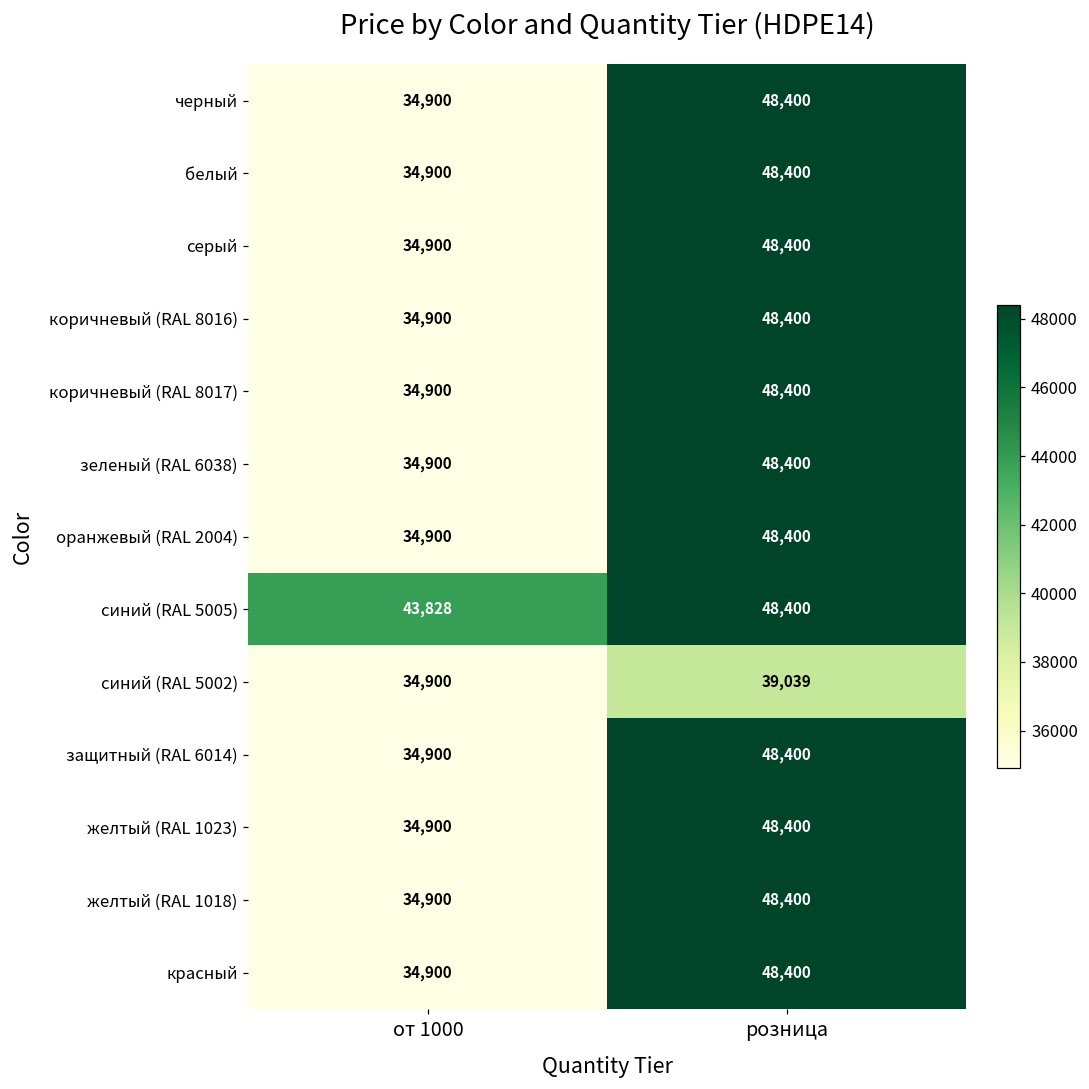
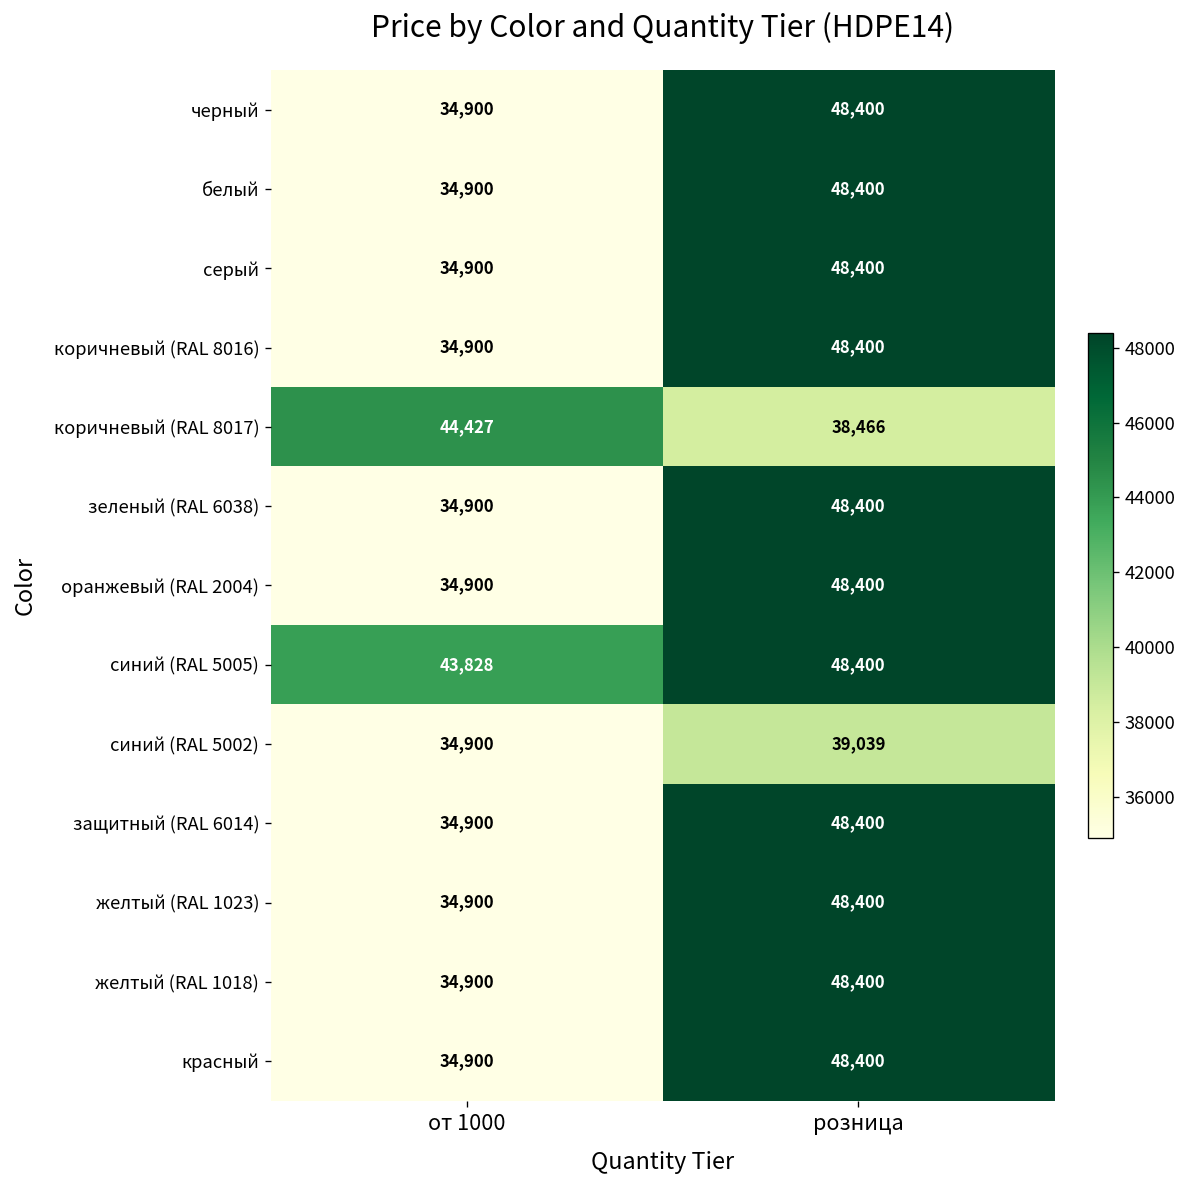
коричневый (RAL 8017), от 1000: 34,900 -> 44,427
коричневый (RAL 8017), розница: 48,400 -> 38,466
